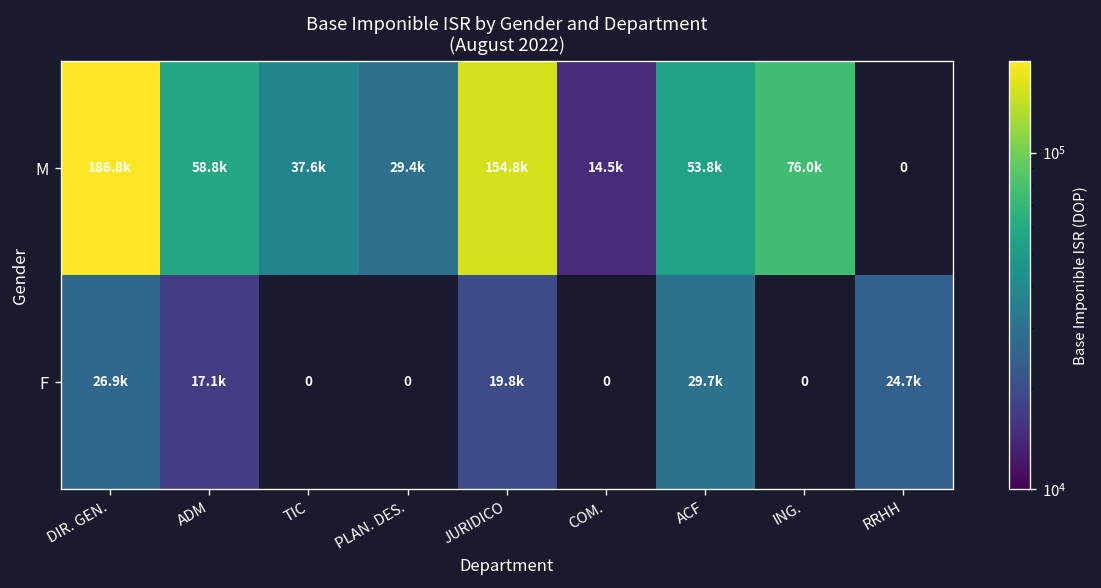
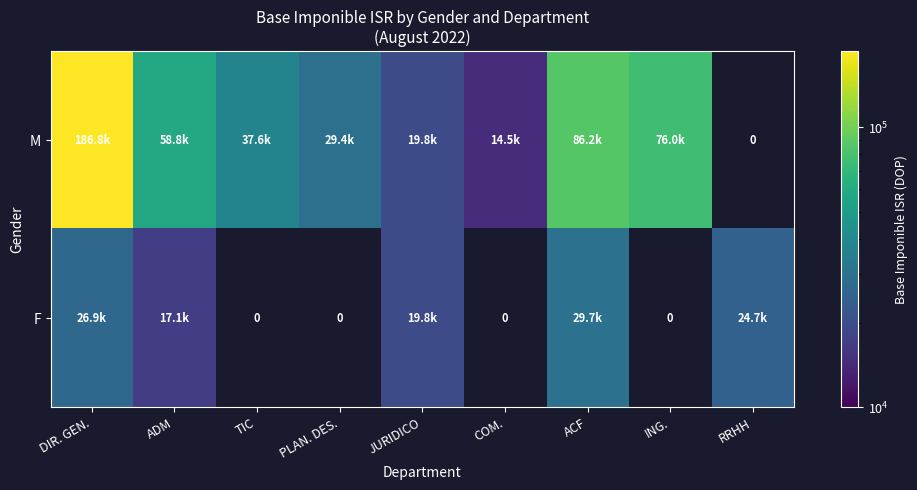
M, JURIDICO: 154.8k -> 19.8k
M, ACF: 53.8k -> 86.2k
